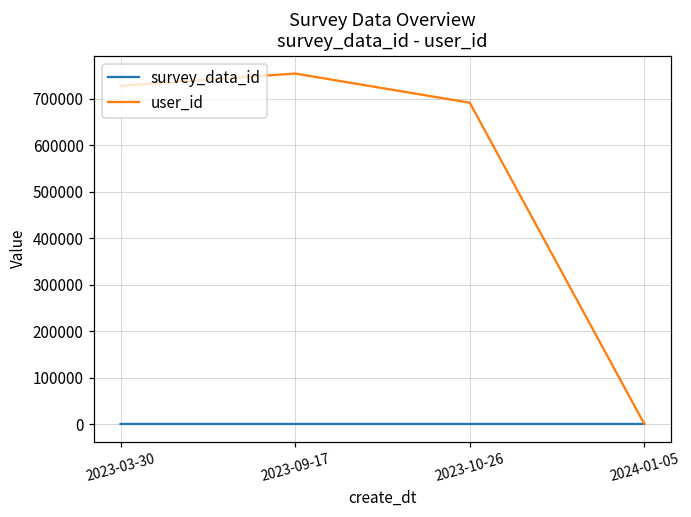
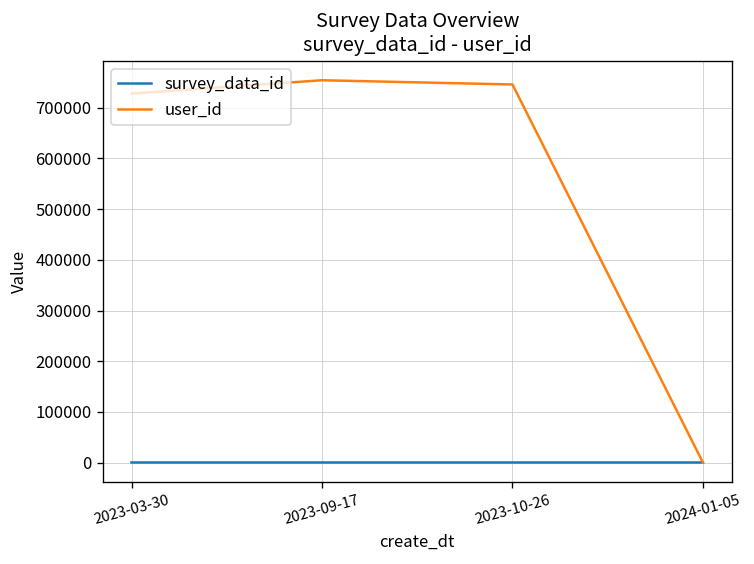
user_id, 2023-10-26: 690000 -> 750000
